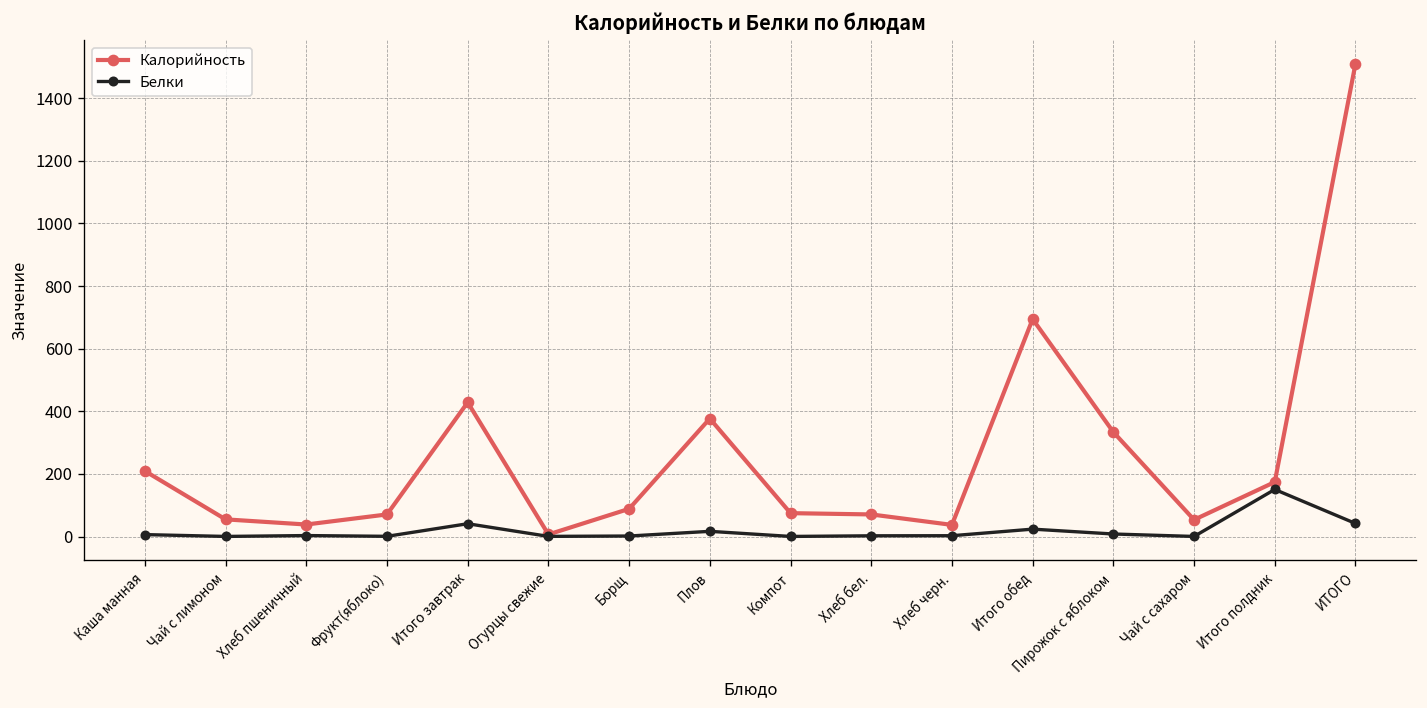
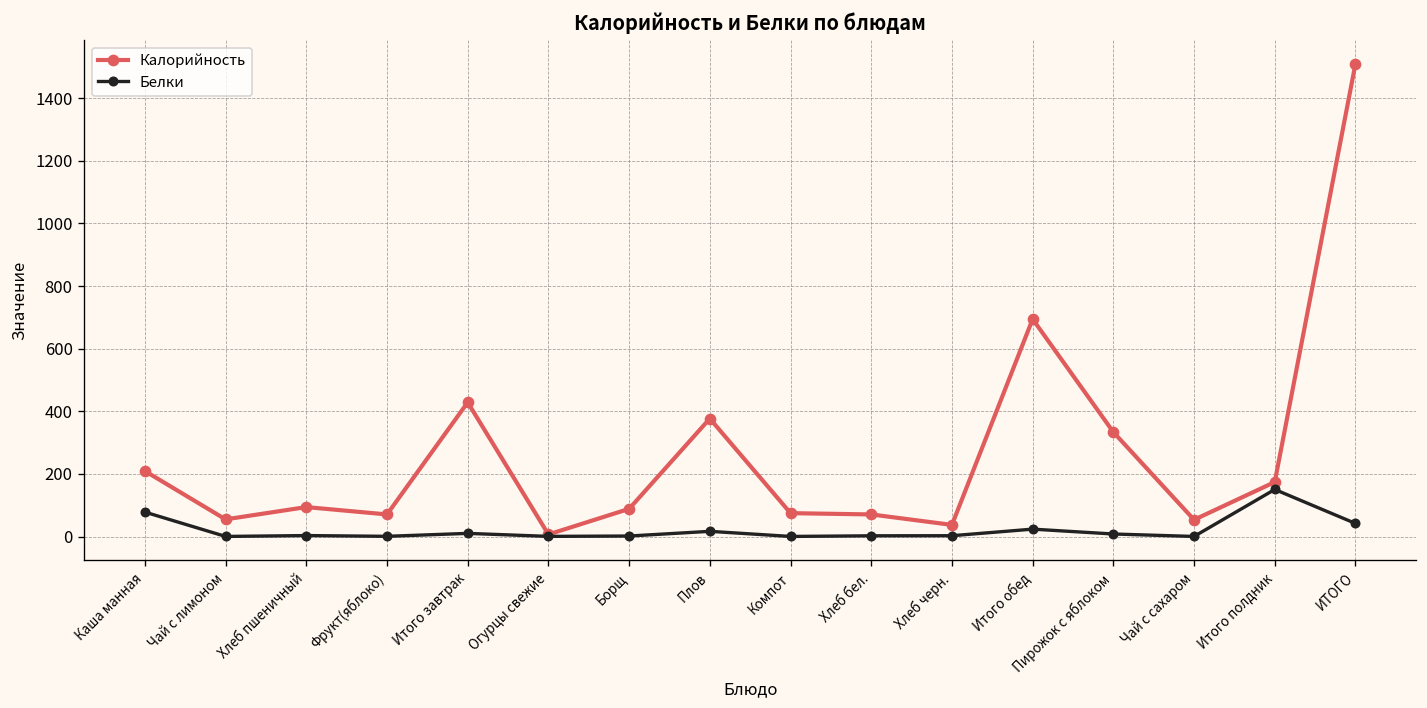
Белки, Каша манная: 10 -> 80
Калорийность, Хлеб пшеничный: 40 -> 90
Белки, Итого завтрак: 40 -> 10
